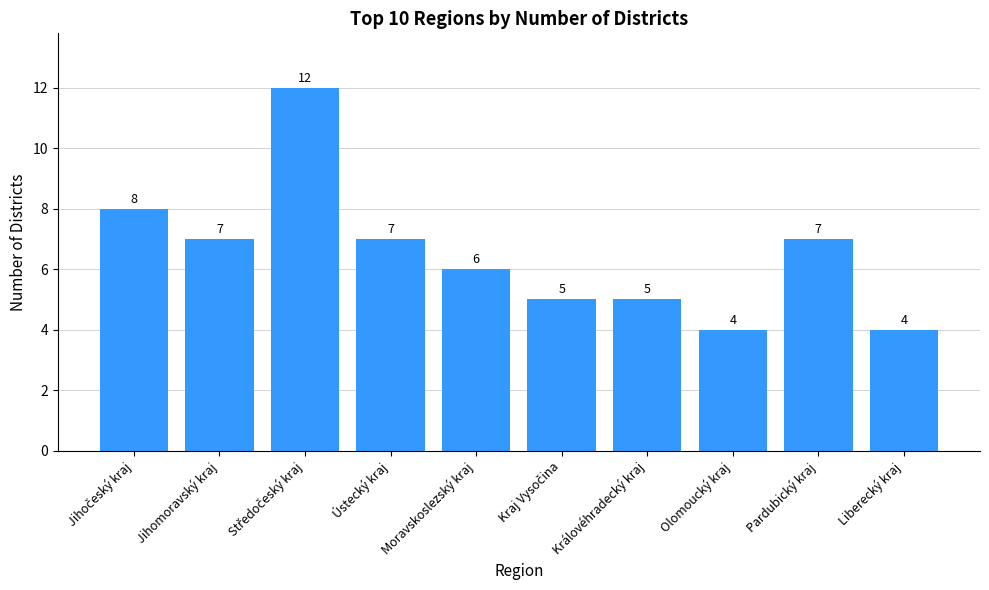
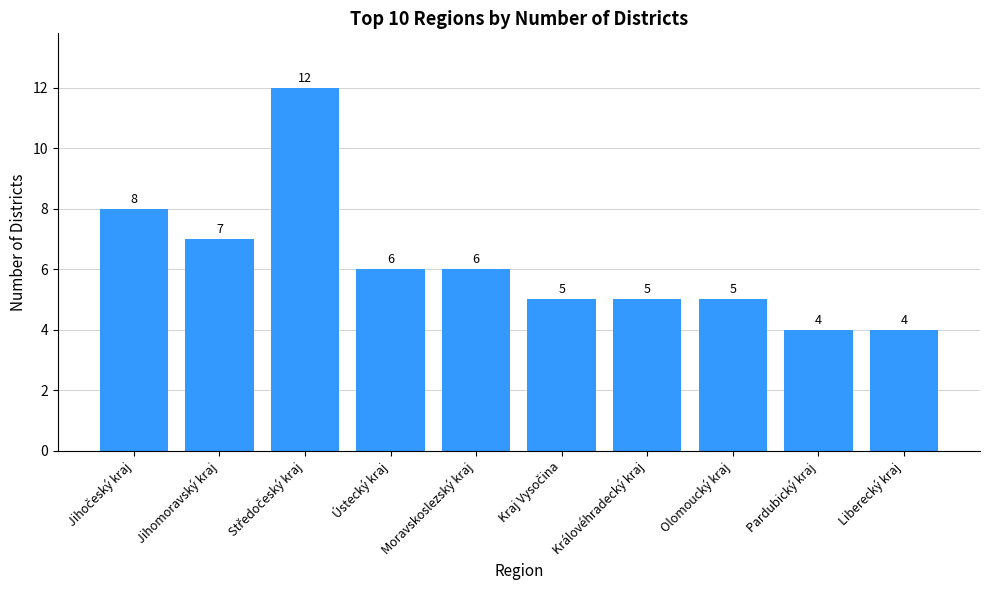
Ústecký kraj: 7 -> 6
Olomoucký kraj: 4 -> 5
Pardubický kraj: 7 -> 4
